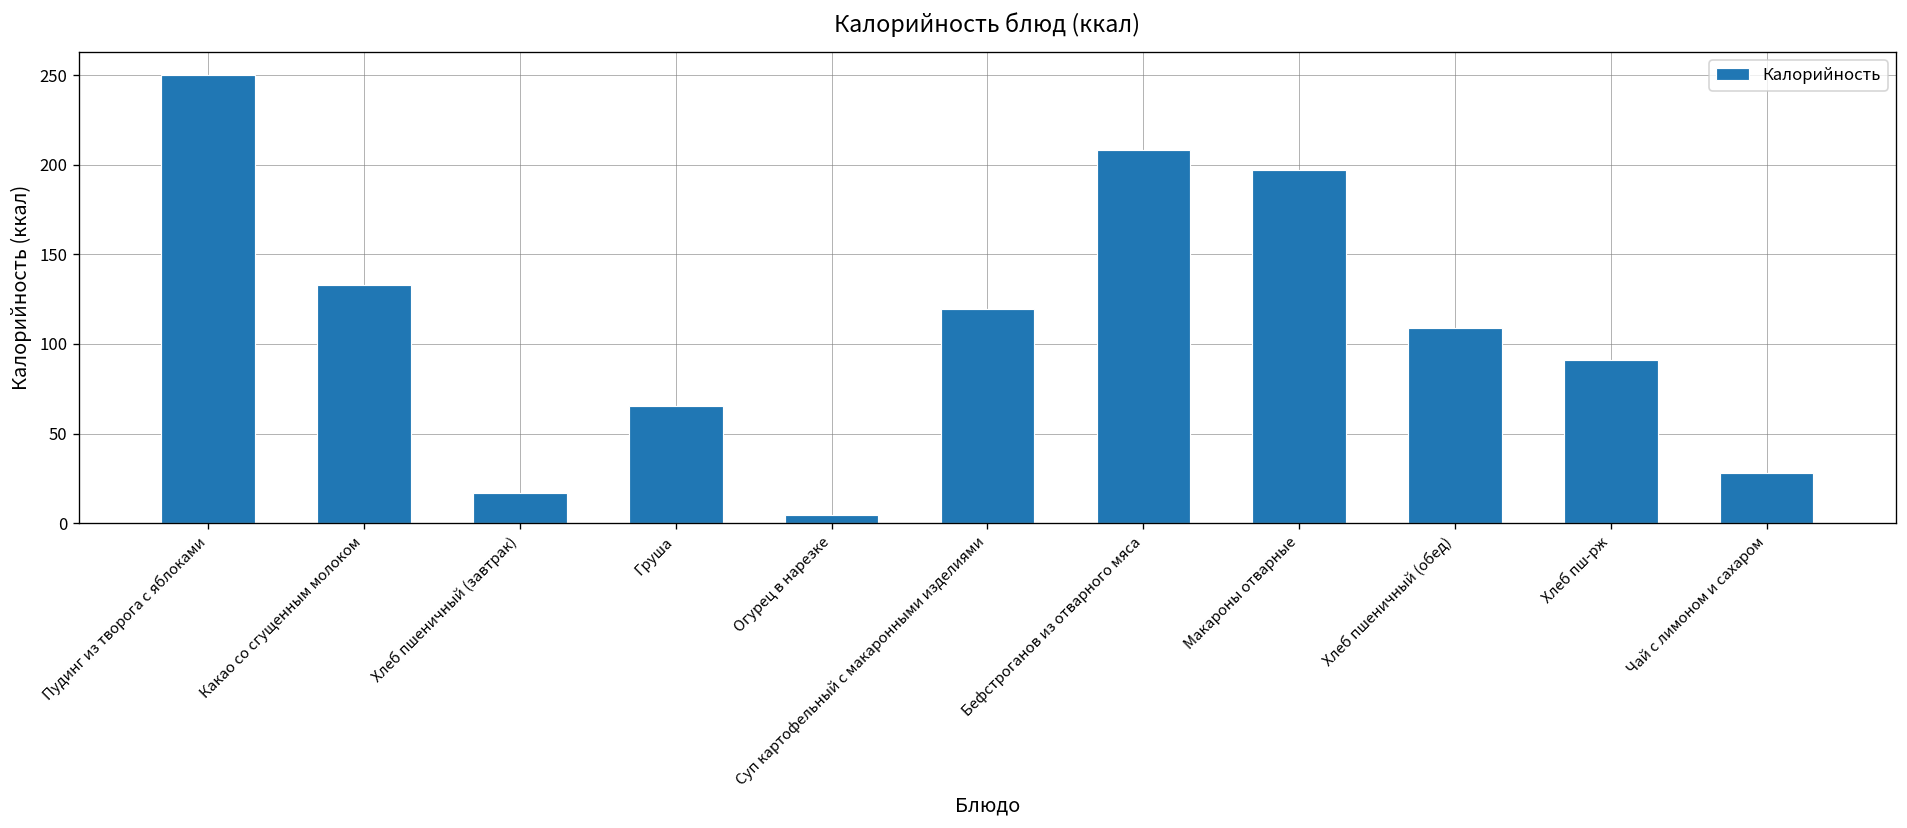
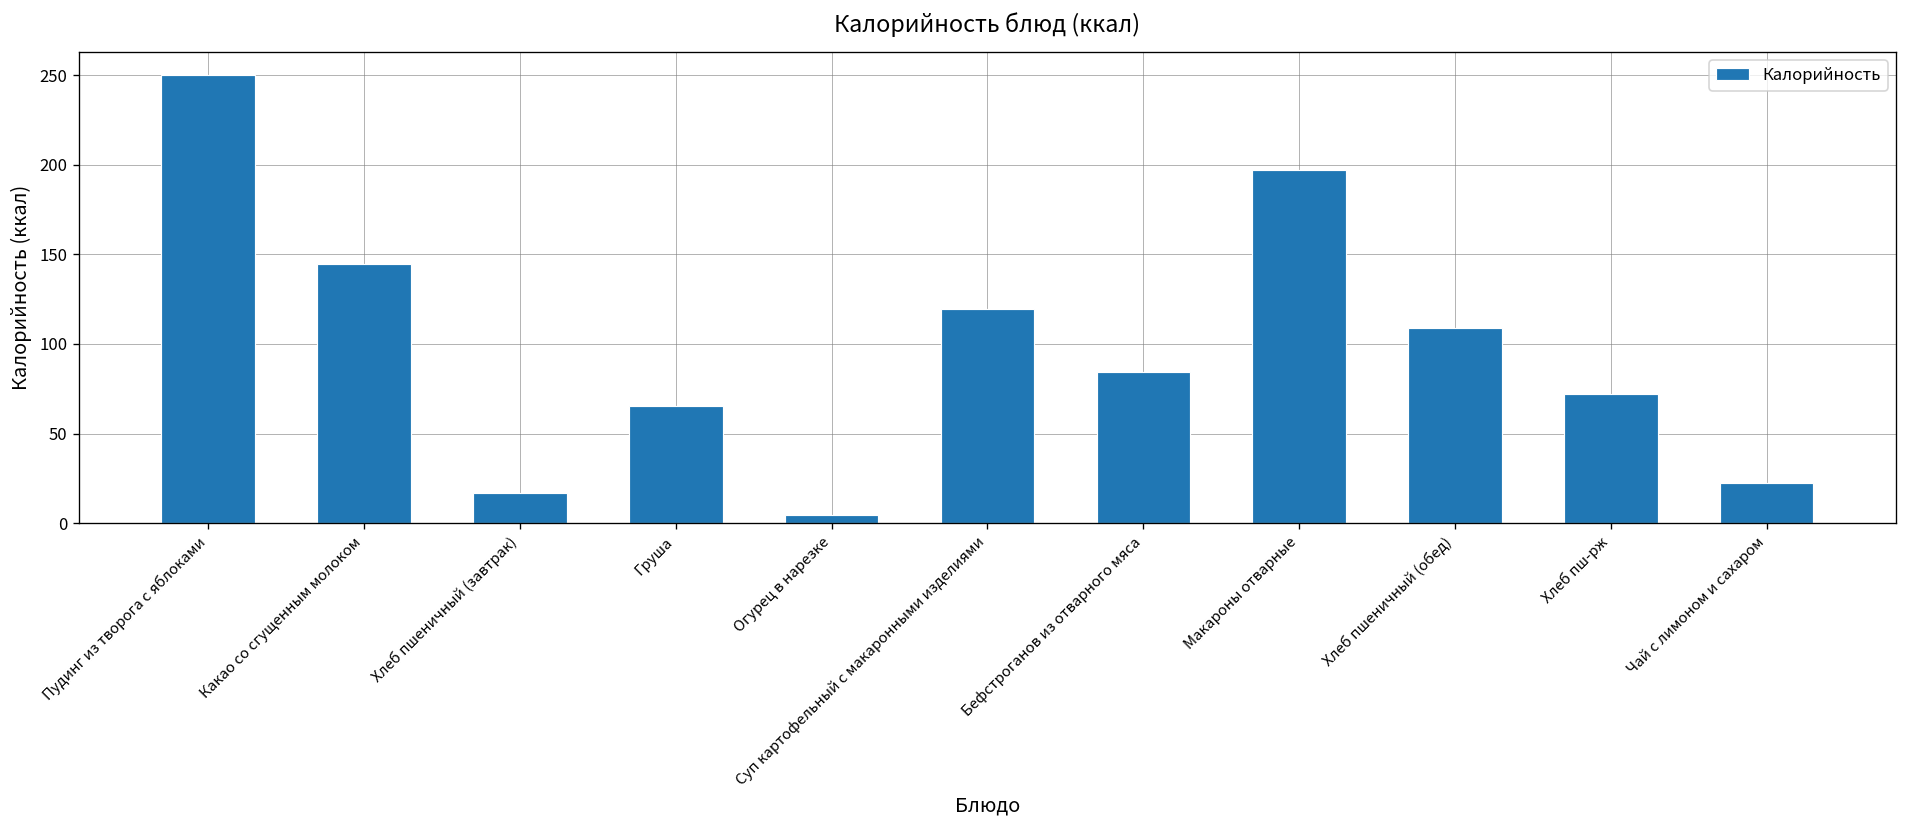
Какао со сгущенным молоком: 133 -> 145
Бефстроганов из отварного мяса: 208 -> 84
Хлеб пш-рж: 91 -> 72
Чай с лимоном и сахаром: 28 -> 22
